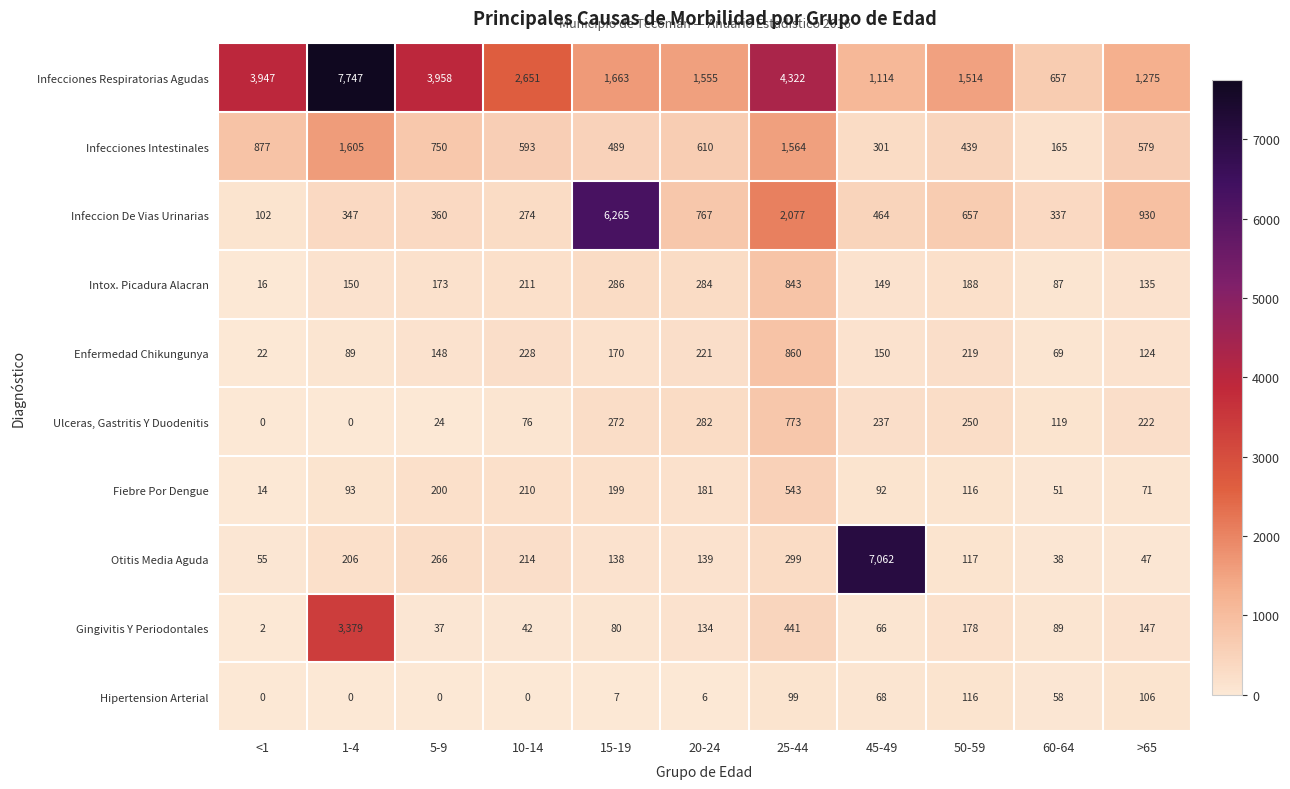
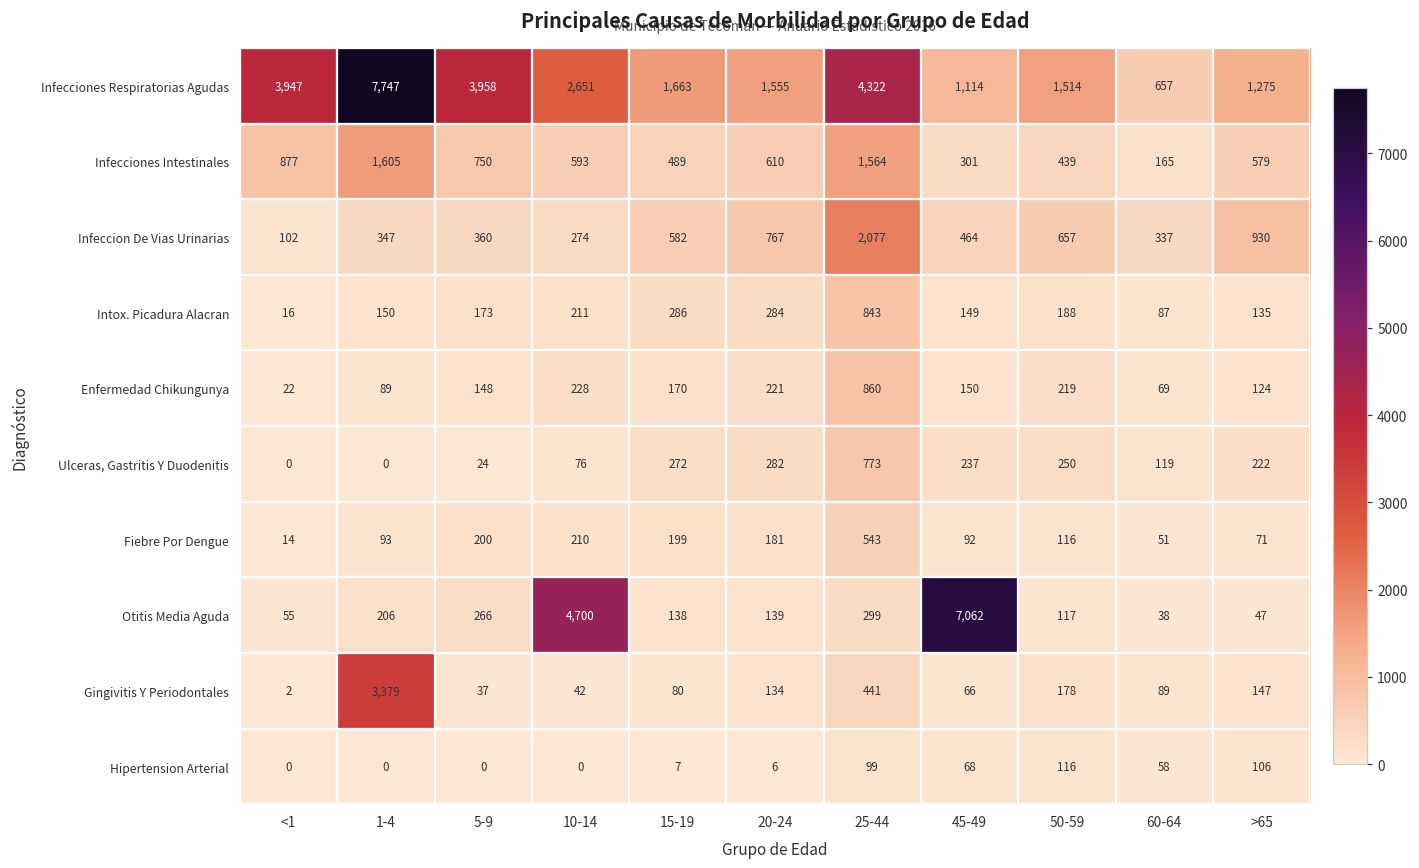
Infeccion De Vias Urinarias, 15-19: 6,265 -> 582
Otitis Media Aguda, 10-14: 214 -> 4,700
